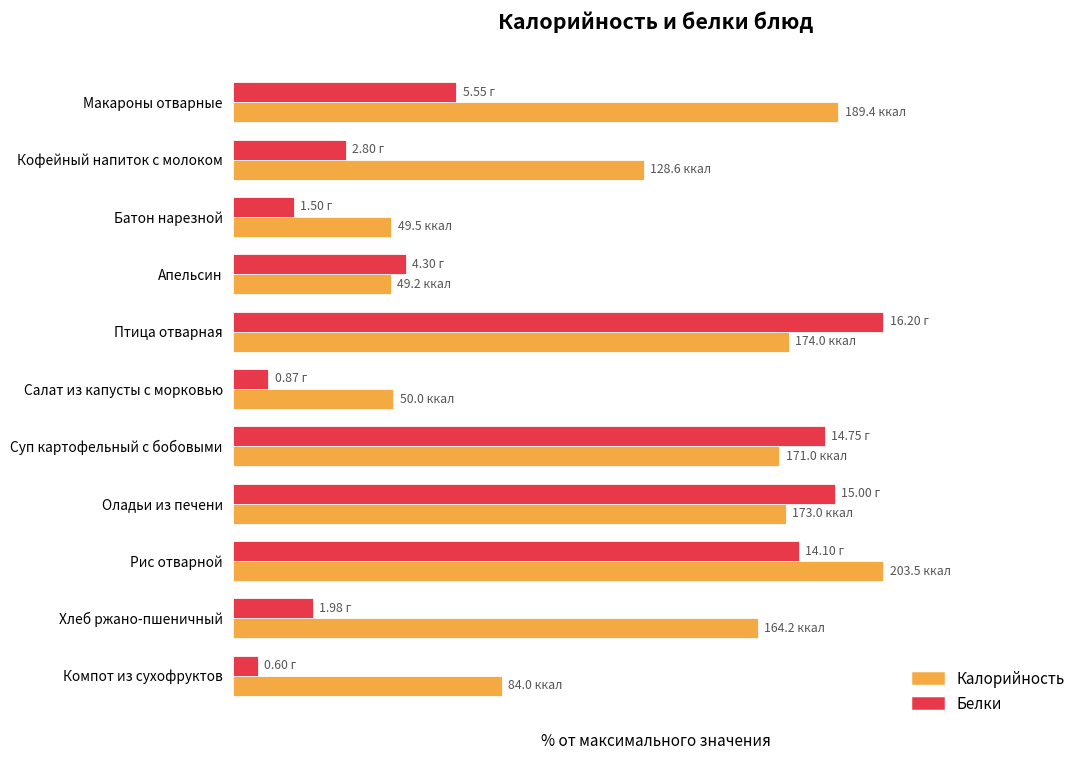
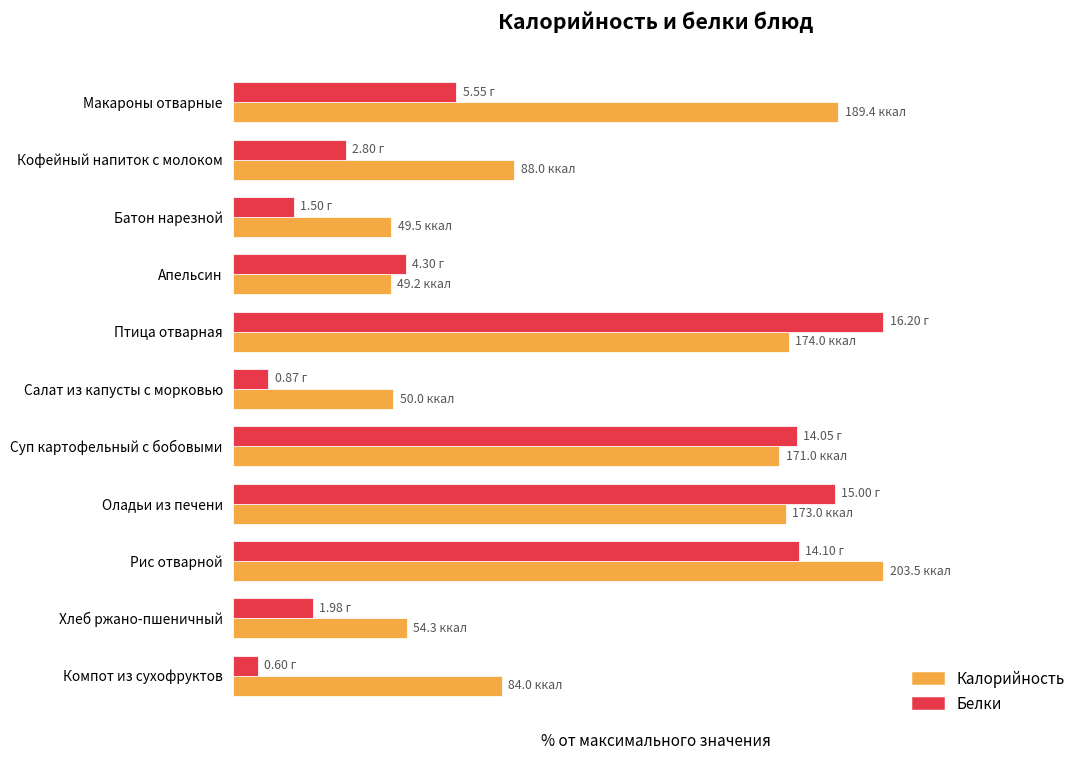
Калорийность, Кофейный напиток с молоком: 128.6 -> 88.0
Белки, Суп картофельный с бобовыми: 14.75 -> 14.05
Калорийность, Хлеб ржано-пшеничный: 164.2 -> 54.3
